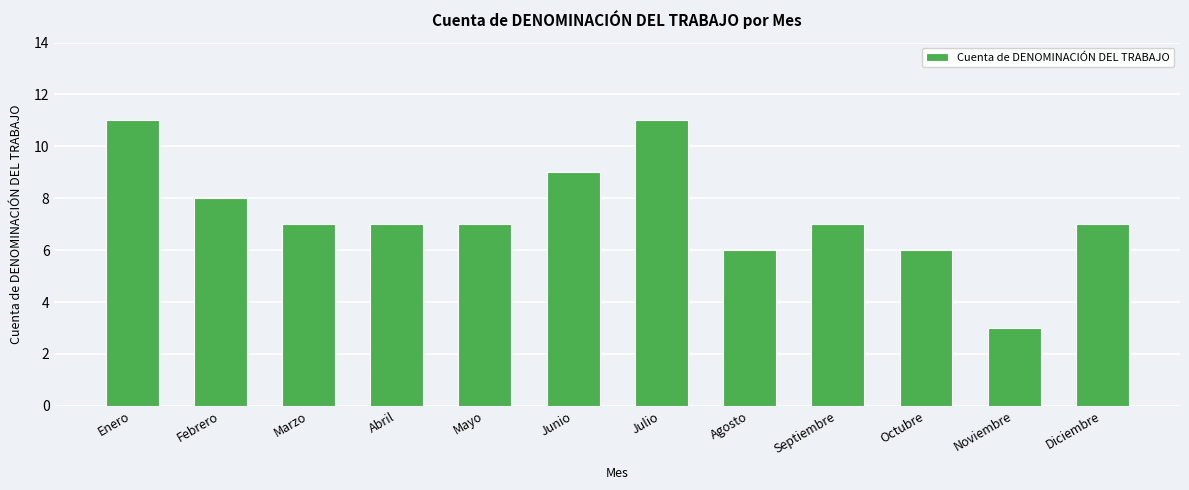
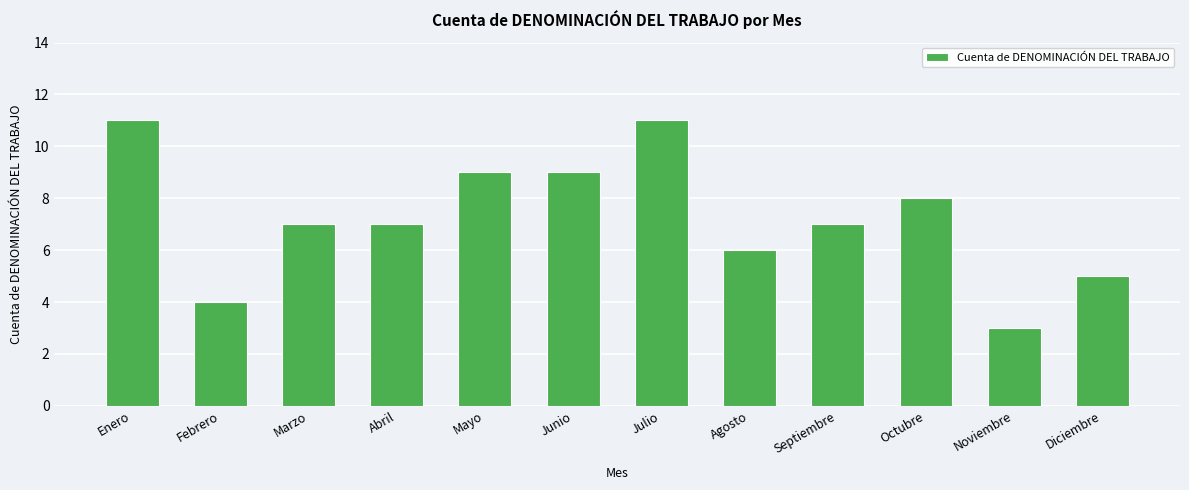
Febrero: 8 -> 4
Mayo: 7 -> 9
Octubre: 6 -> 8
Diciembre: 7 -> 5
